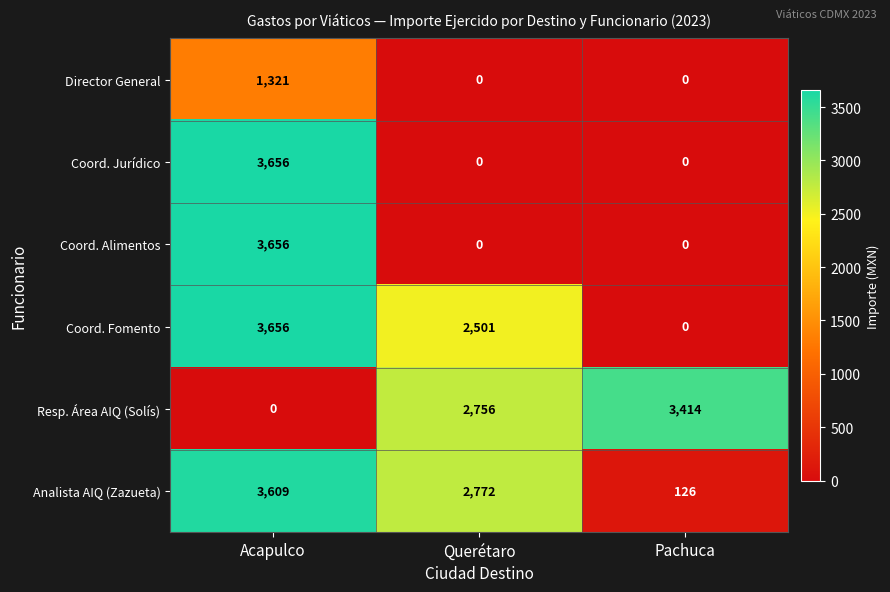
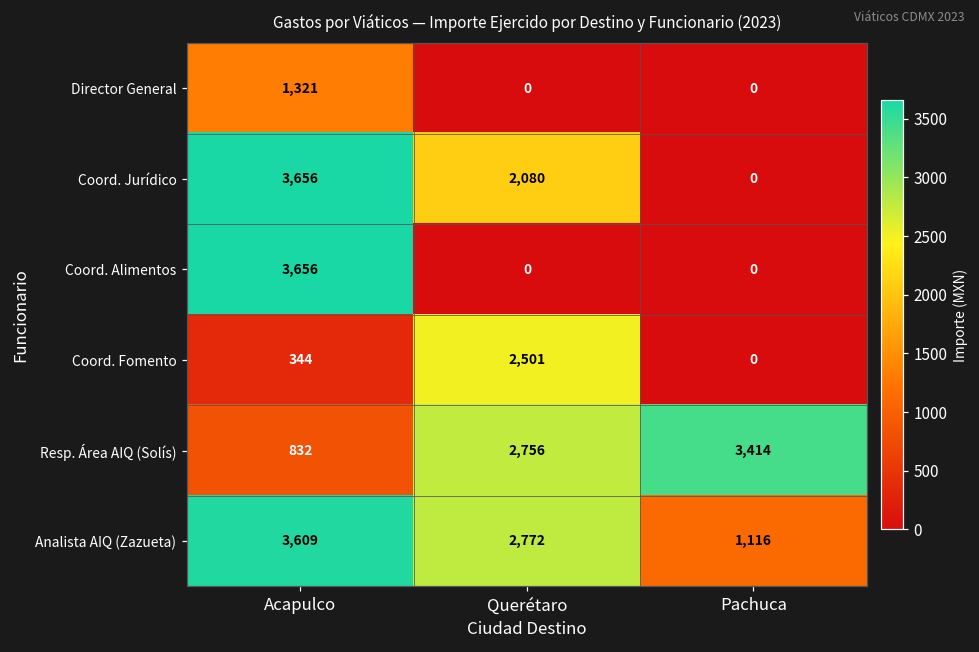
Coord. Jurídico, Querétaro: 0 -> 2,080
Coord. Fomento, Acapulco: 3,656 -> 344
Resp. Área AIQ (Solís), Acapulco: 0 -> 832
Analista AIQ (Zazueta), Pachuca: 126 -> 1,116
